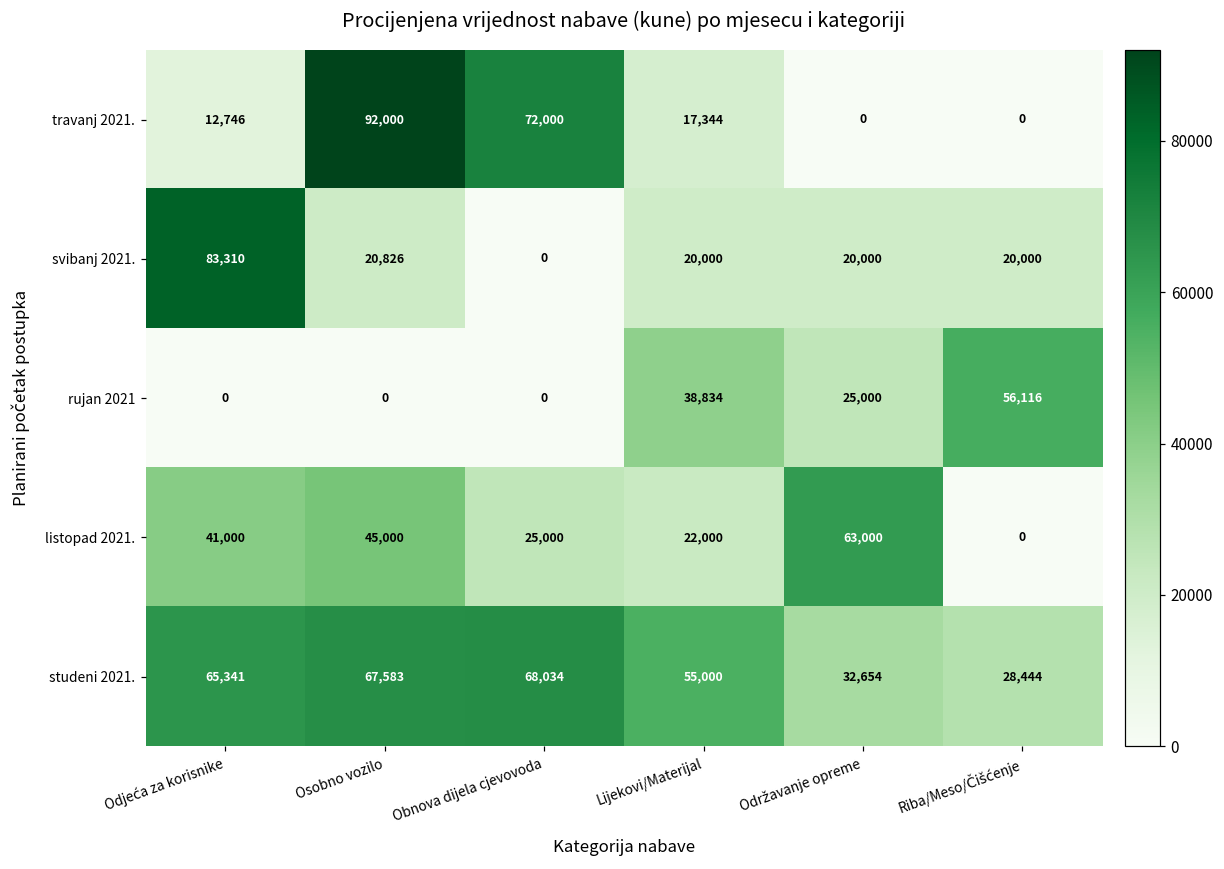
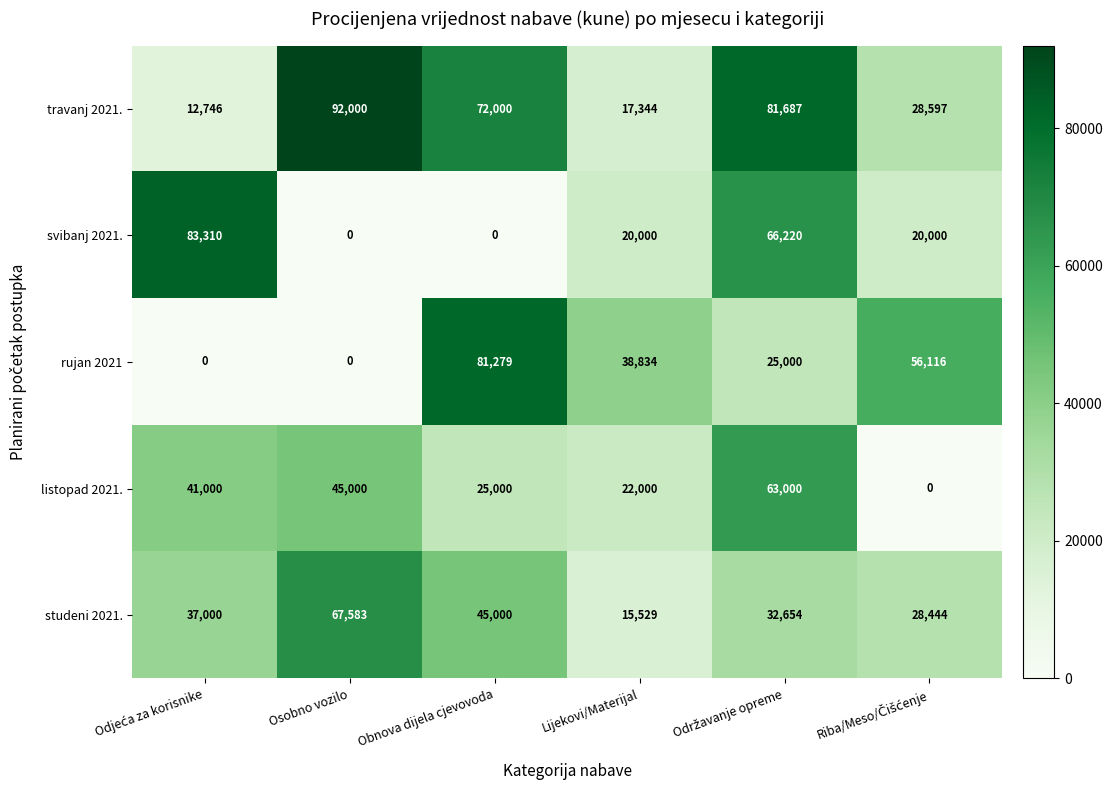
travanj 2021., Održavanje opreme: 0 -> 81,687
travanj 2021., Riba/Meso/Čišćenje: 0 -> 28,597
svibanj 2021., Osobno vozilo: 20,826 -> 0
svibanj 2021., Održavanje opreme: 20,000 -> 66,220
rujan 2021, Obnova dijela cjevovoda: 0 -> 81,279
studeni 2021., Odjeća za korisnike: 65,341 -> 37,000
studeni 2021., Obnova dijela cjevovoda: 68,034 -> 45,000
studeni 2021., Lijekovi/Materijal: 55,000 -> 15,529
